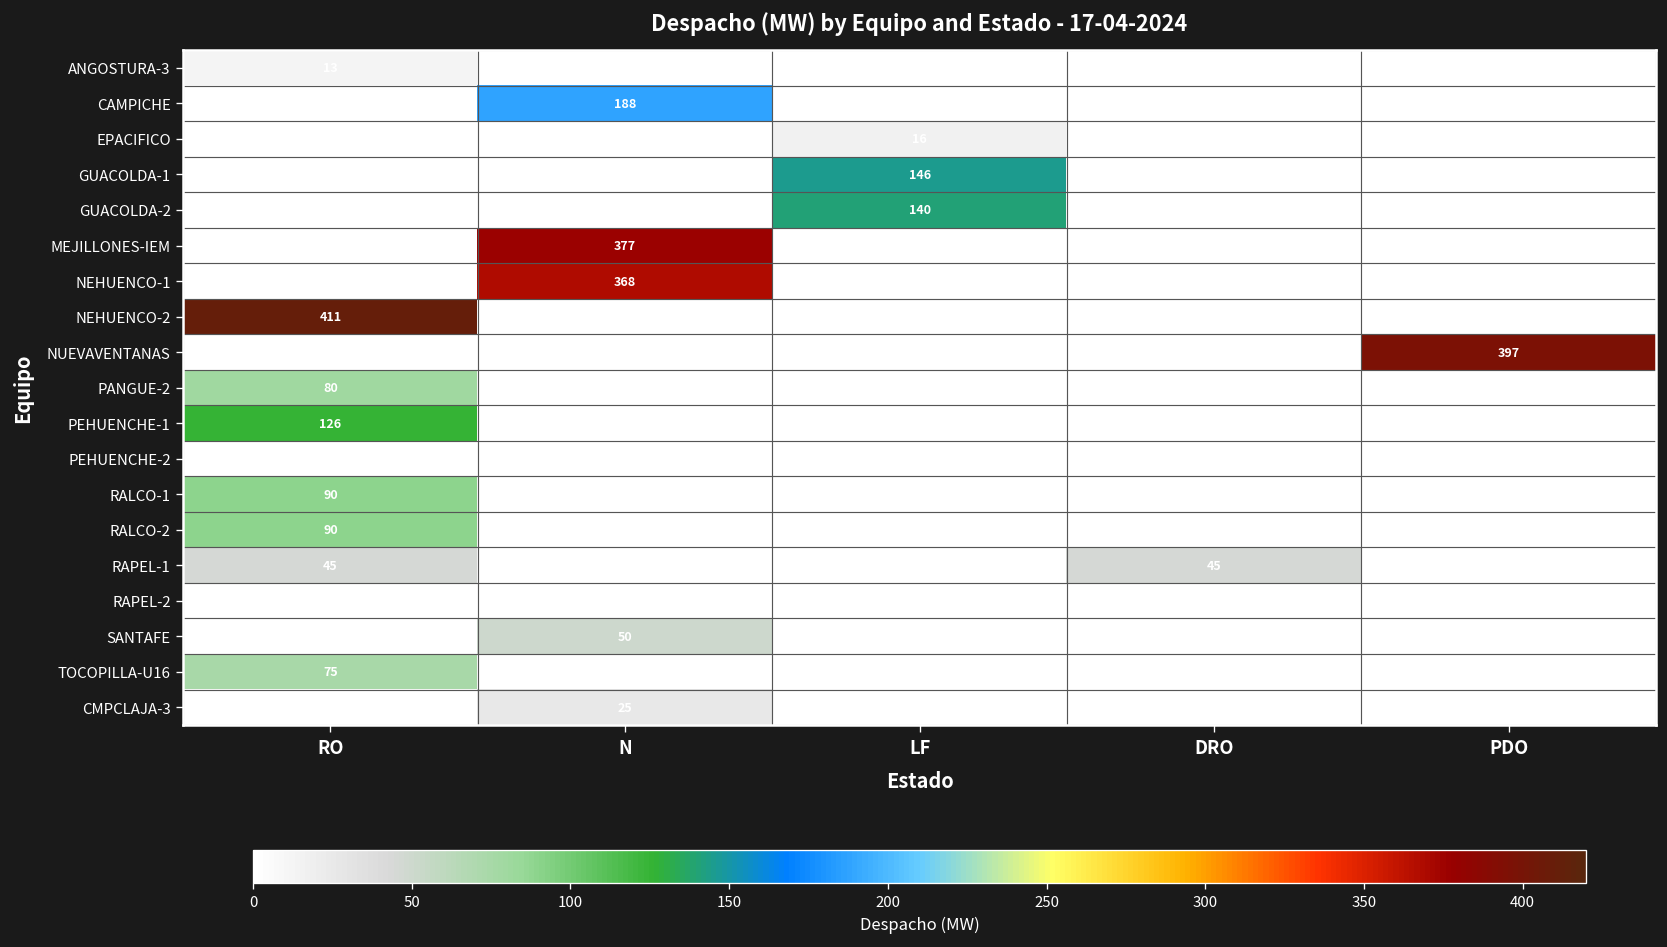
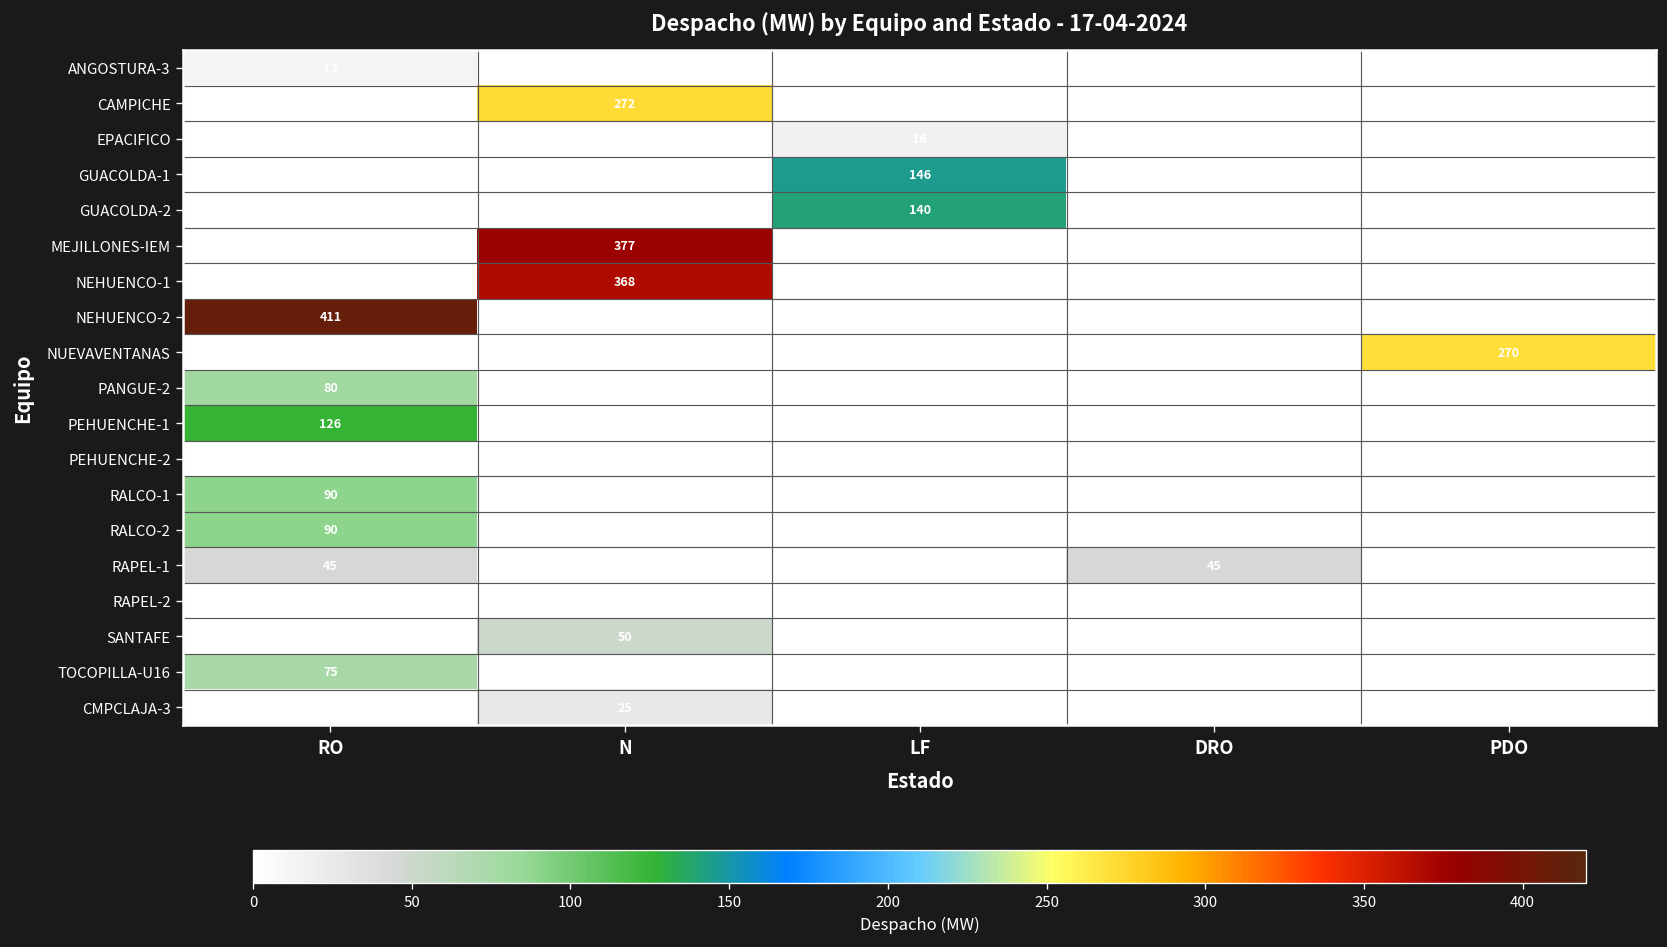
CAMPICHE, N: 188 -> 272
NUEVAVENTANAS, PDO: 397 -> 270
